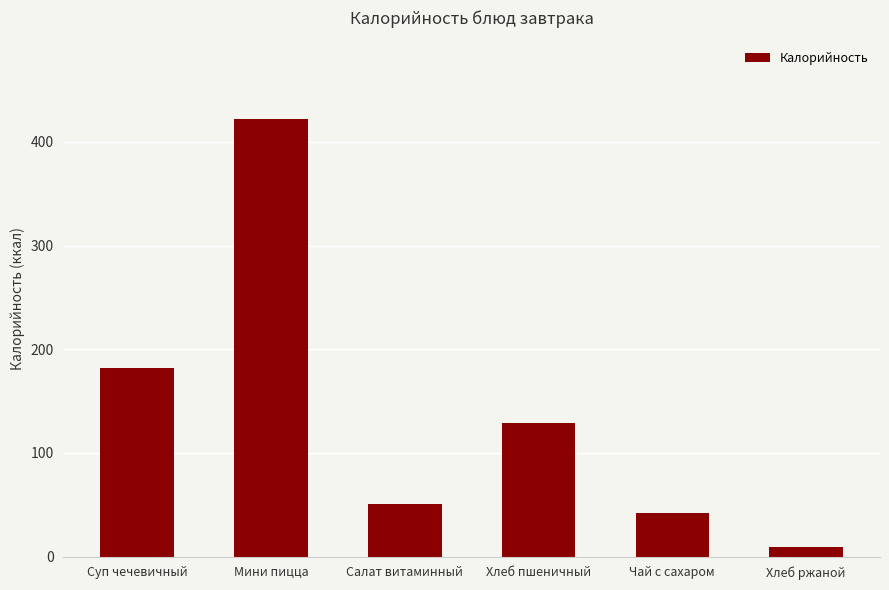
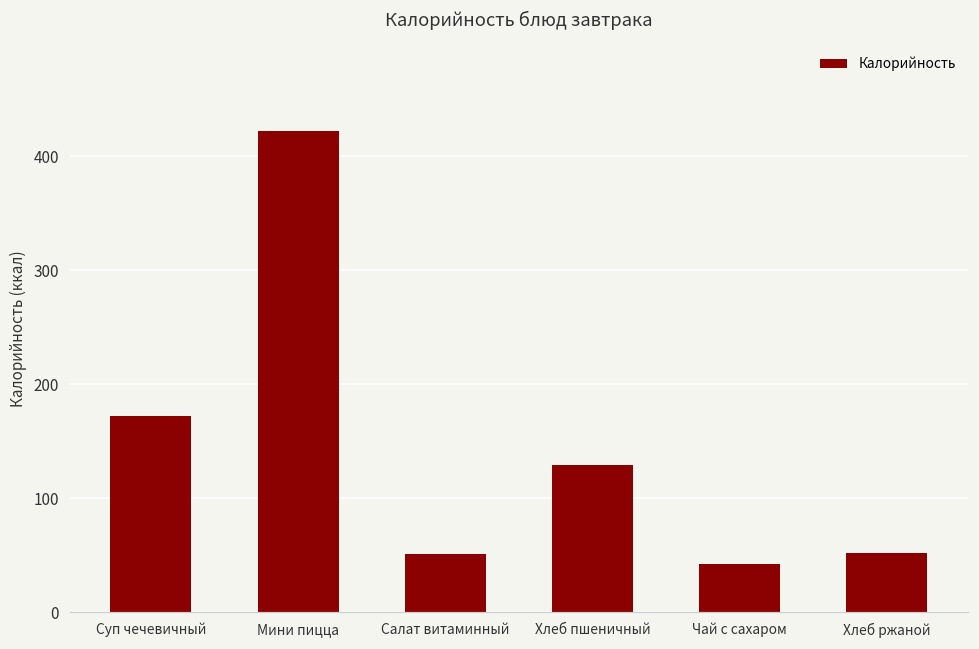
Суп чечевичный: 182 -> 172
Хлеб ржаной: 9 -> 52
